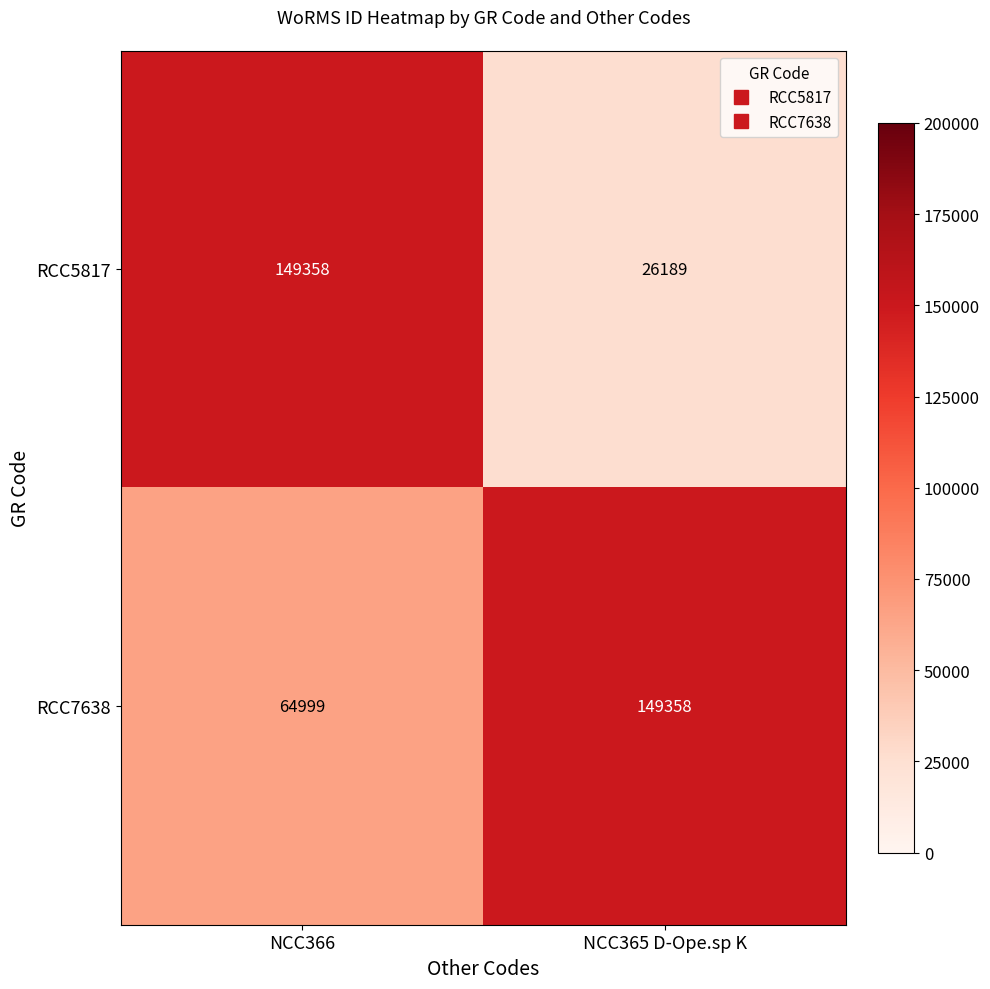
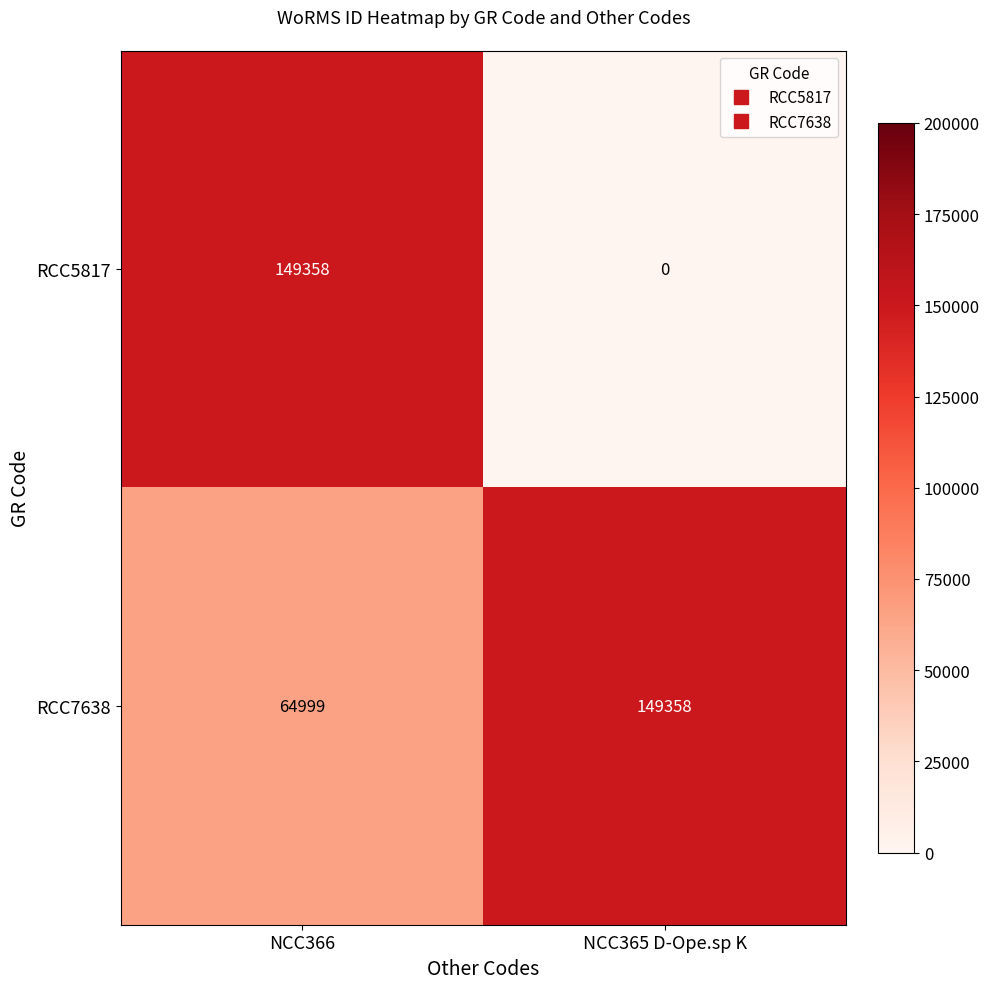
RCC5817, NCC365 D-Ope.sp K: 26189 -> 0
